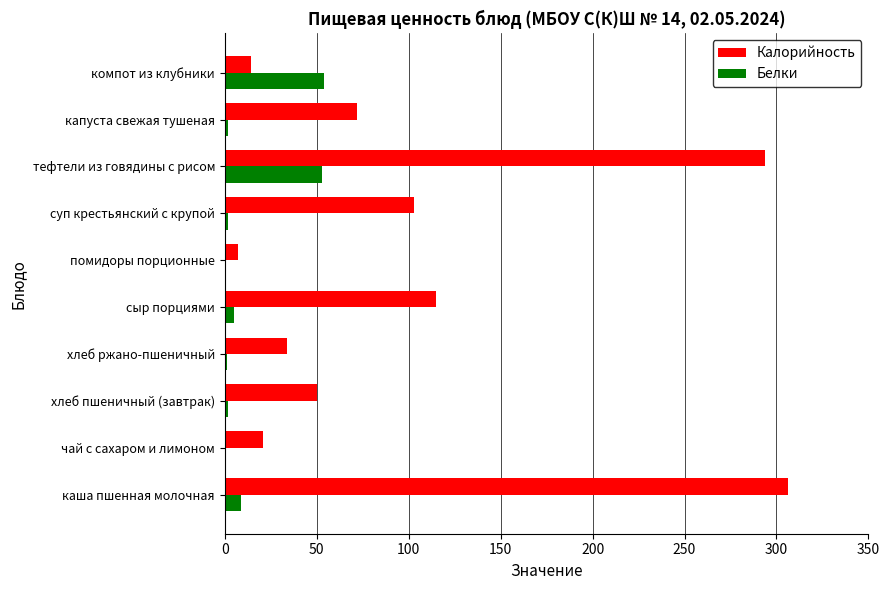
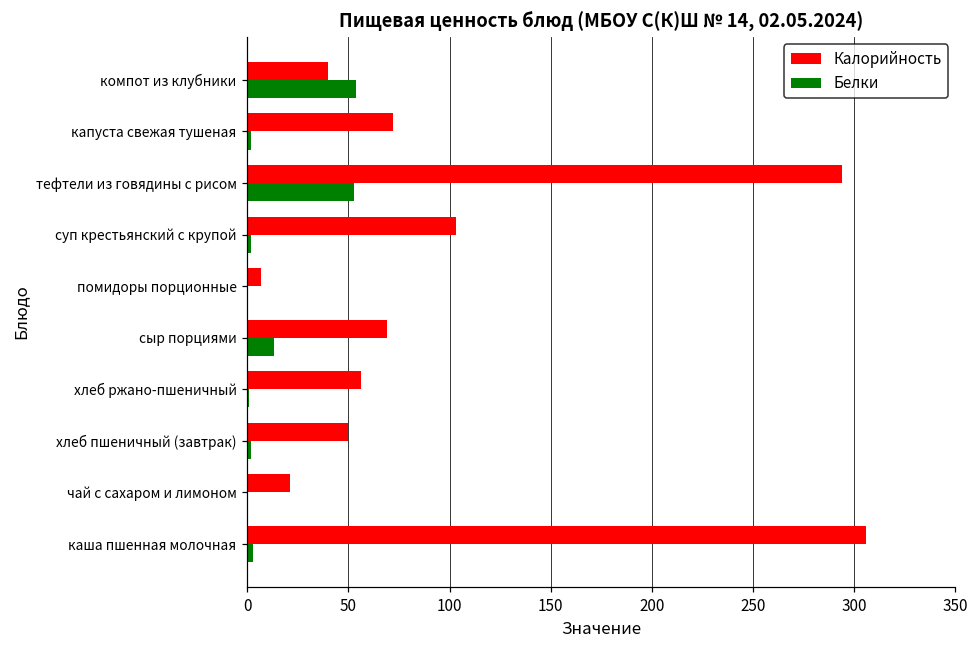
Калорийность, компот из клубники: 14 -> 40
Калорийность, сыр порциями: 115 -> 69
Белки, сыр порциями: 5 -> 13
Калорийность, хлеб ржано-пшеничный: 34 -> 56
Белки, каша пшенная молочная: 9 -> 3
